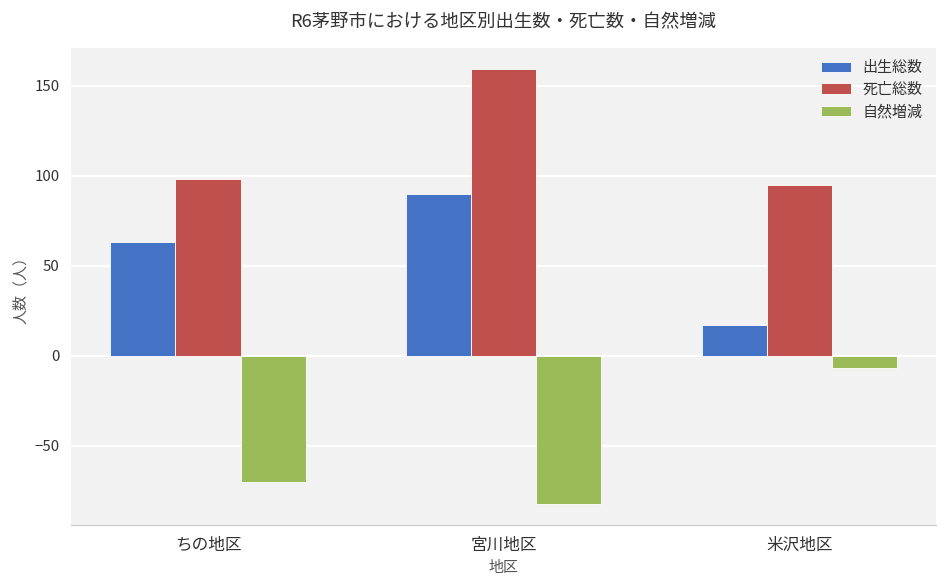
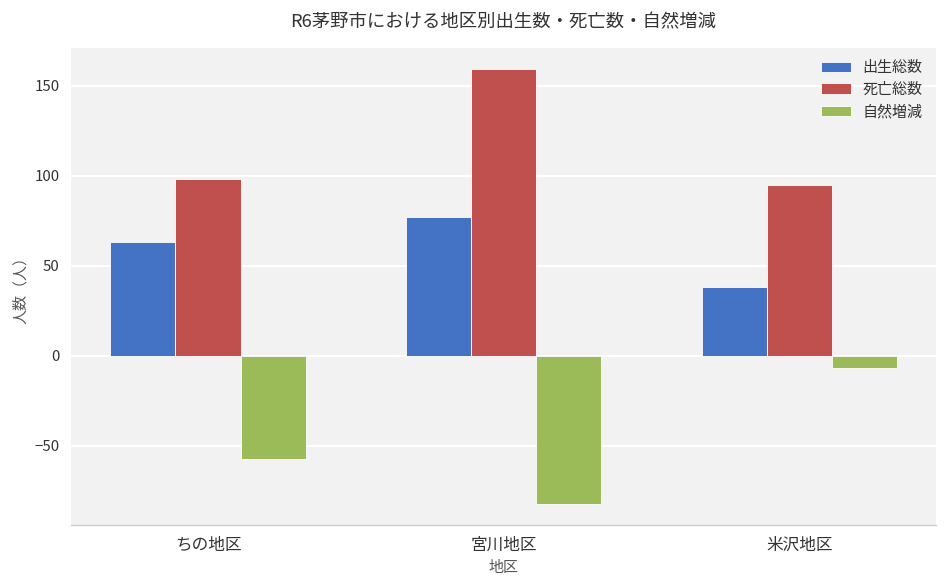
自然増減, ちの地区: -70 -> -57
出生総数, 宮川地区: 90 -> 77
出生総数, 米沢地区: 17 -> 38
